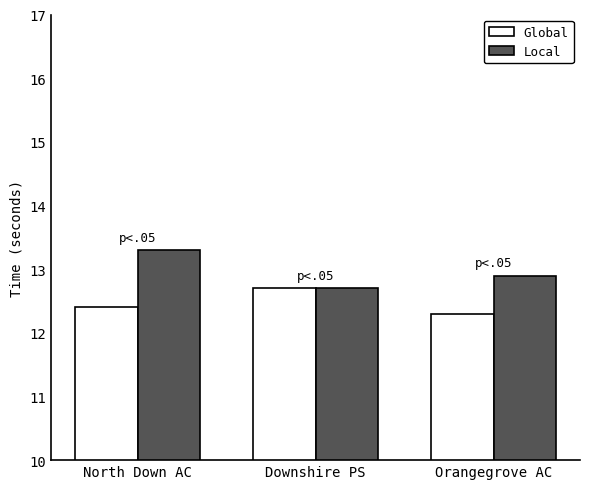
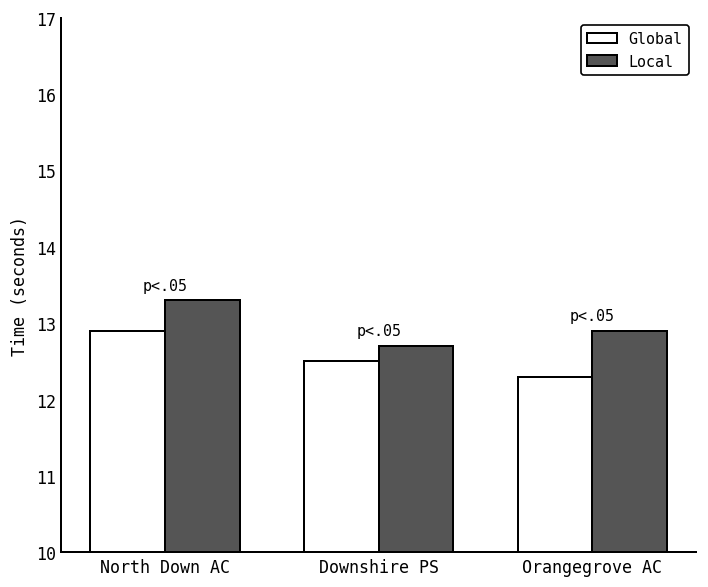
Global, North Down AC: 12.4 -> 12.9
Global, Downshire PS: 12.7 -> 12.5
